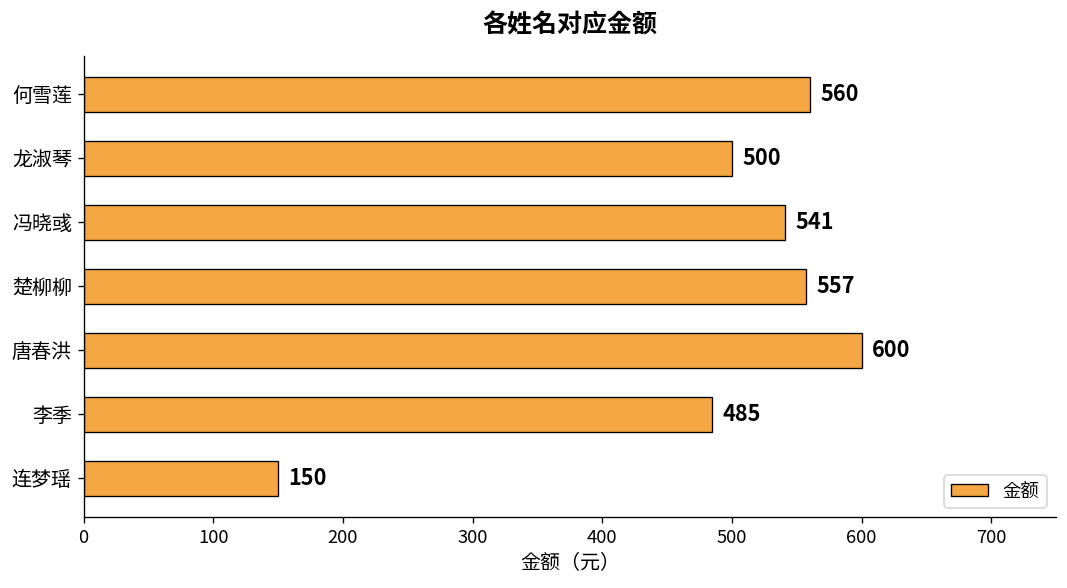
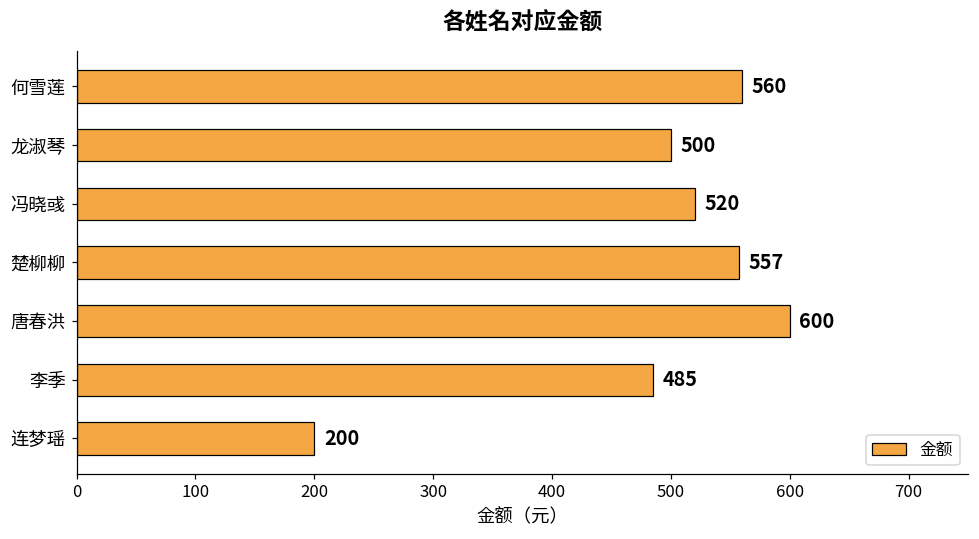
冯晓彧: 541 -> 520
连梦瑶: 150 -> 200
